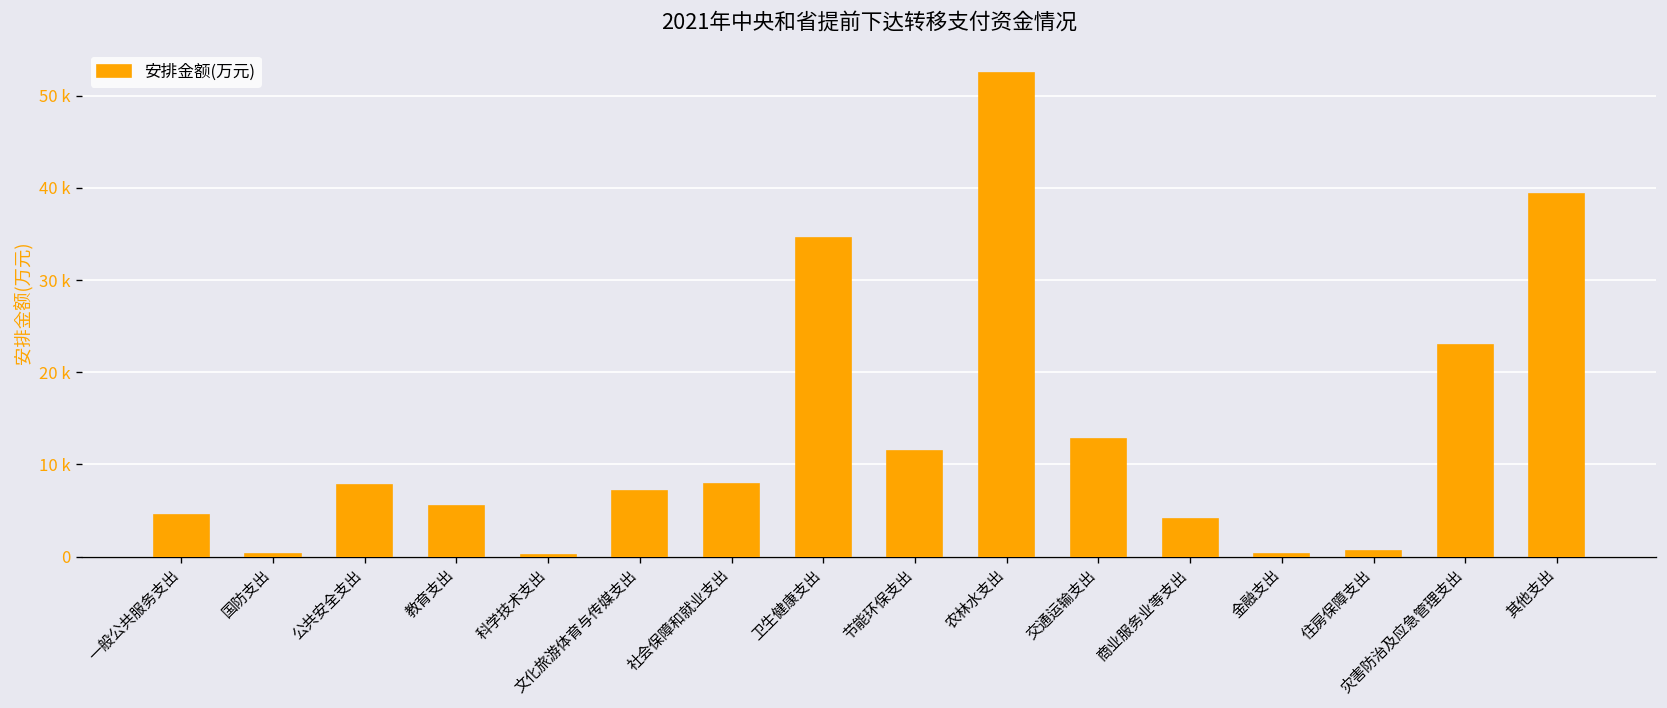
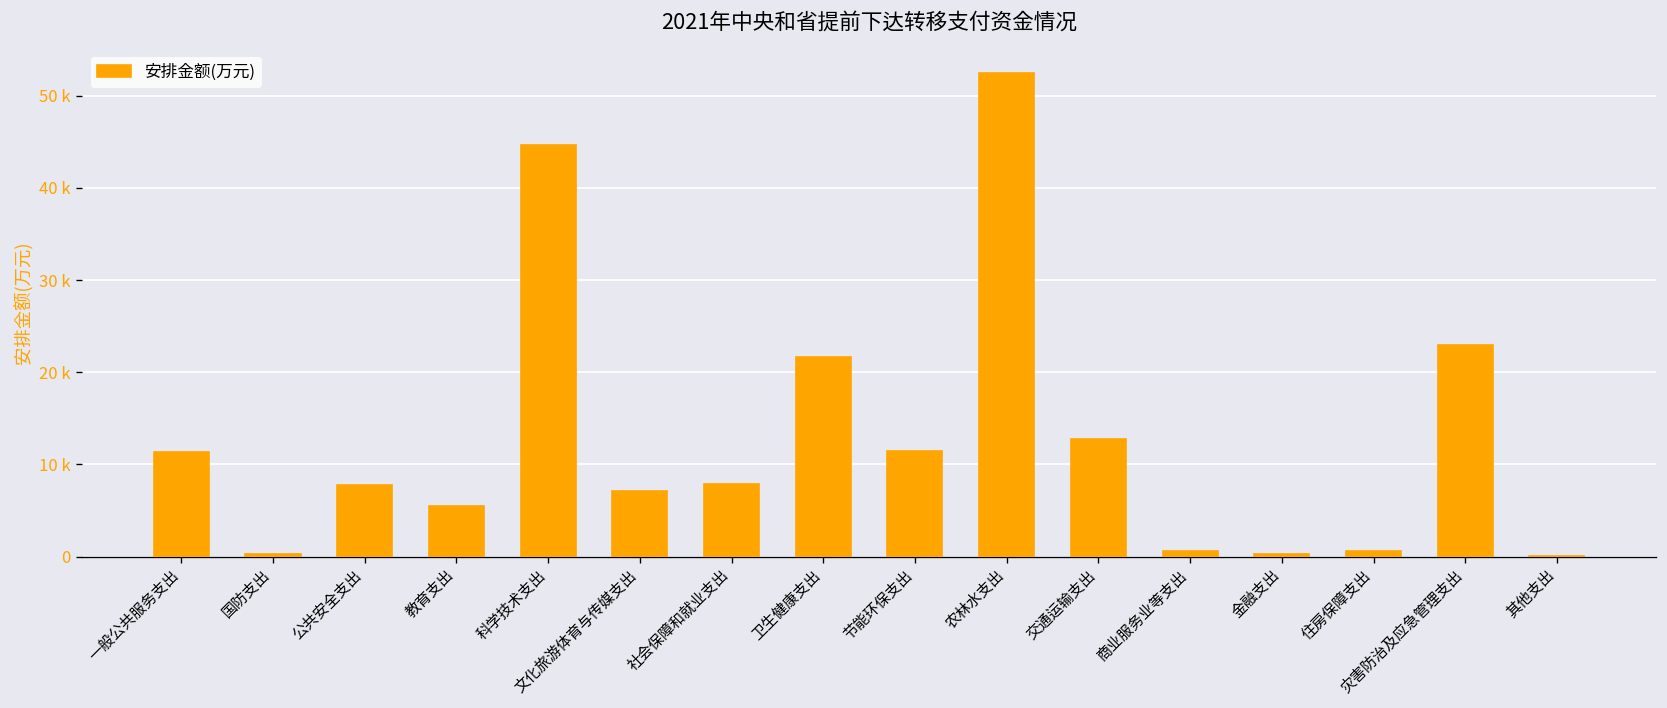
一般公共服务支出: 5000 -> 11000
科学技术支出: 0 -> 45000
卫生健康支出: 35000 -> 22000
商业服务业等支出: 4000 -> 1000
其他支出: 39000 -> 0
